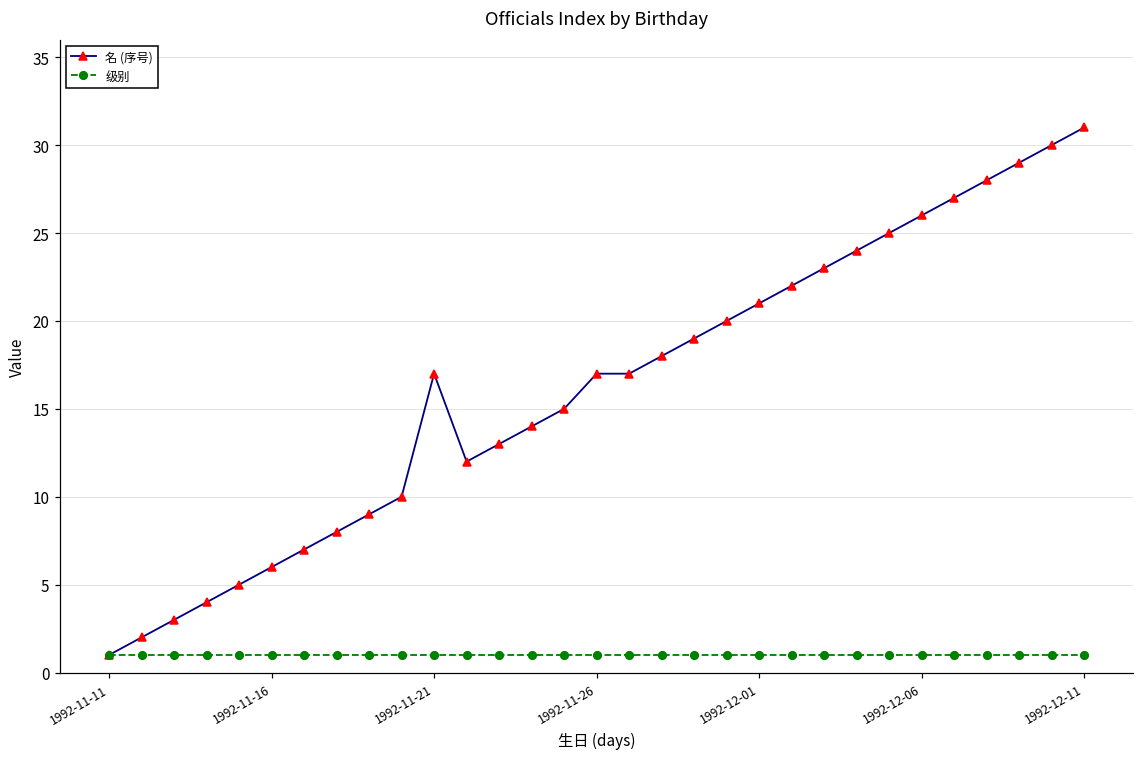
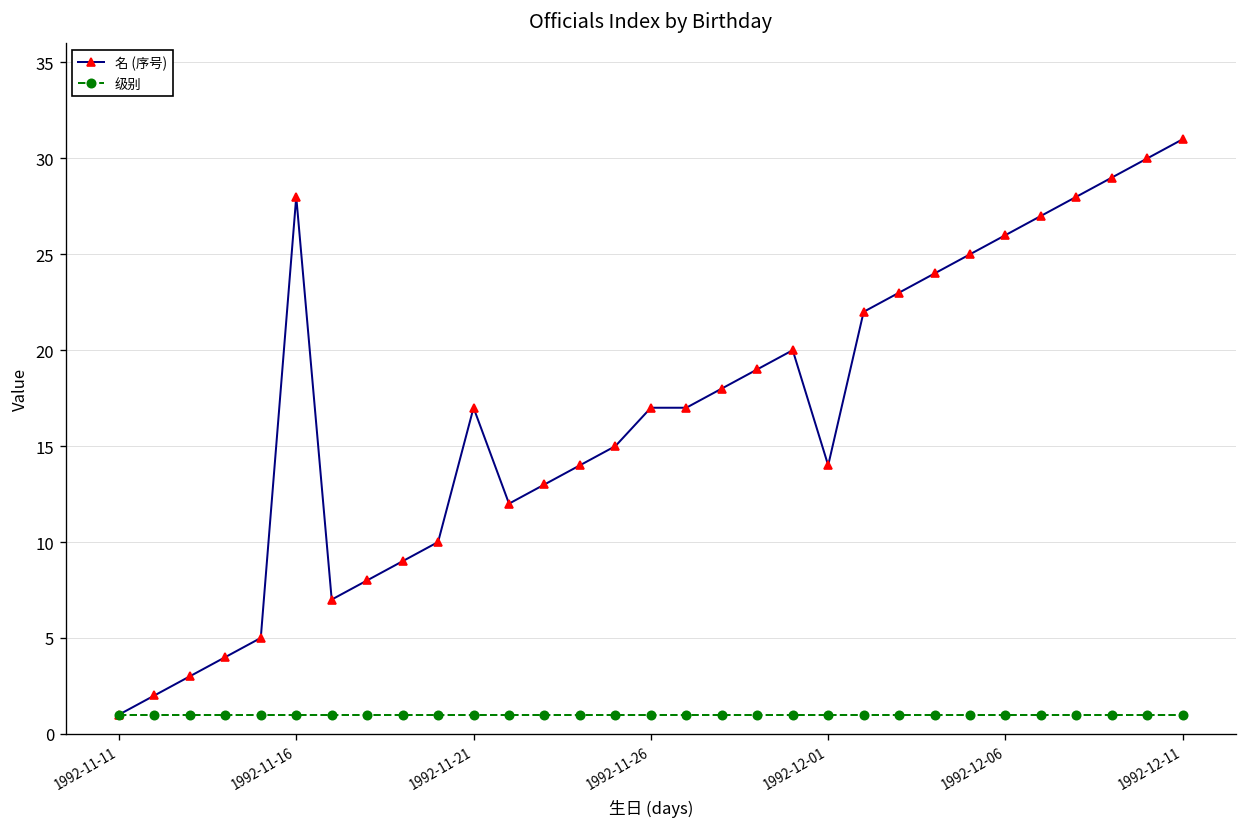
名 (序号), 1992-11-16: 6 -> 28
名 (序号), 1992-12-01: 21 -> 14
